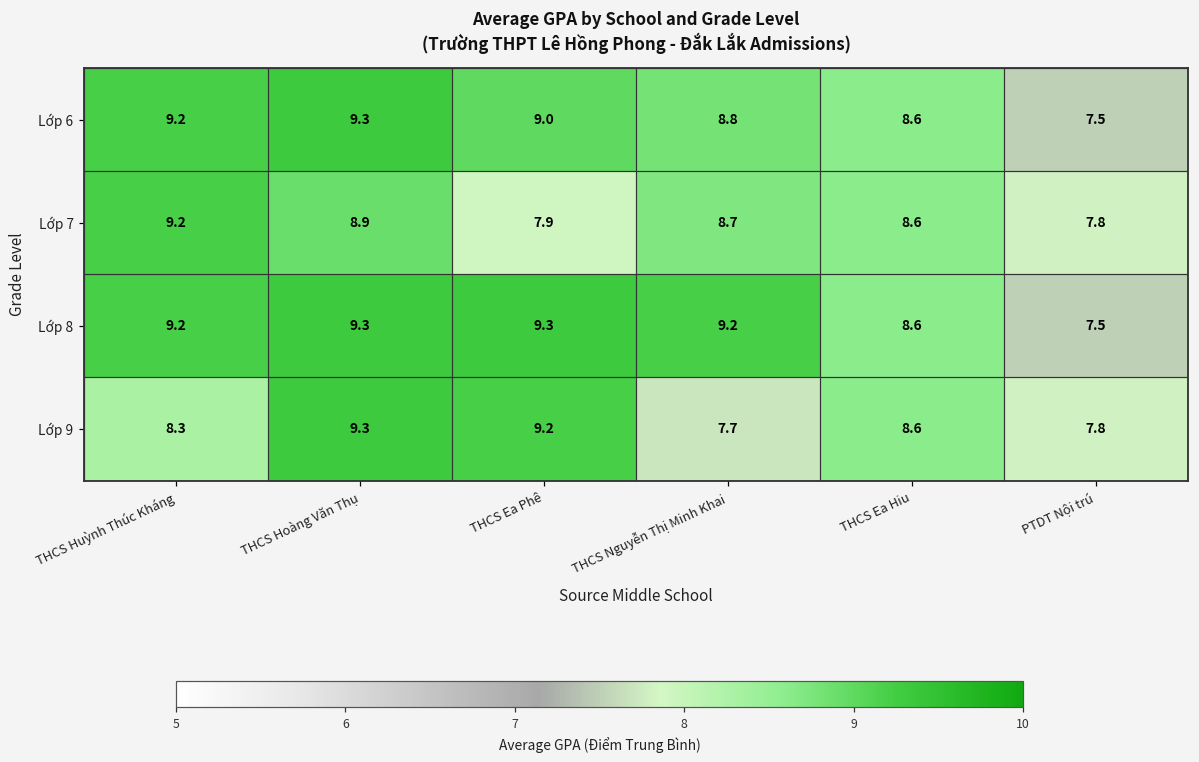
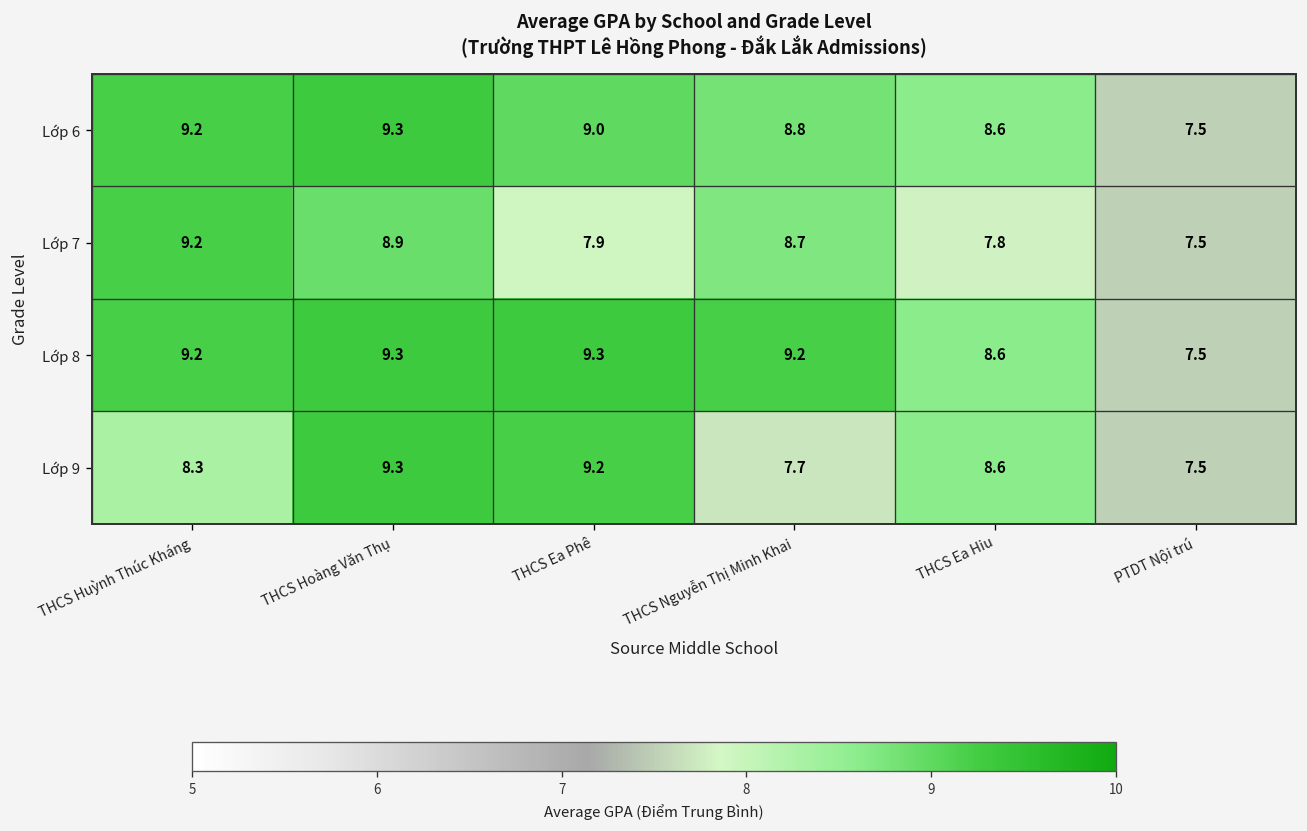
Lớp 7, THCS Ea Hiu: 8.6 -> 7.8
Lớp 7, PTDT Nội trú: 7.8 -> 7.5
Lớp 9, PTDT Nội trú: 7.8 -> 7.5
